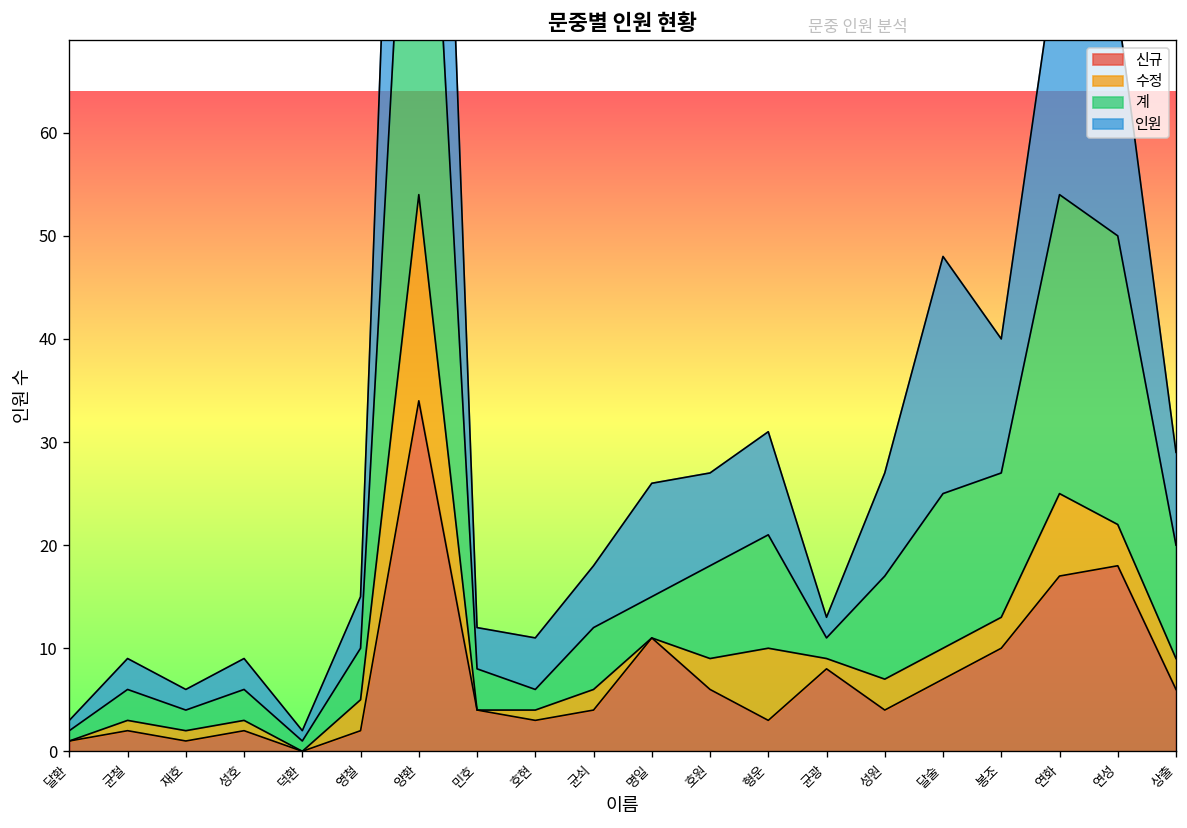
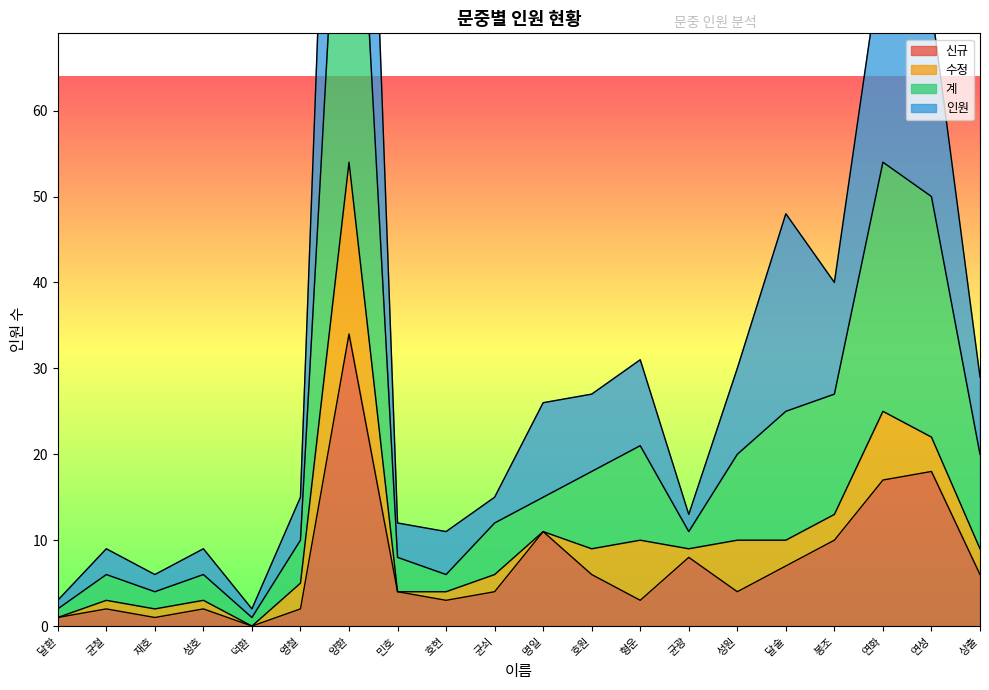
인원, 균쇠: 6 -> 3
수정, 성원: 3 -> 6
